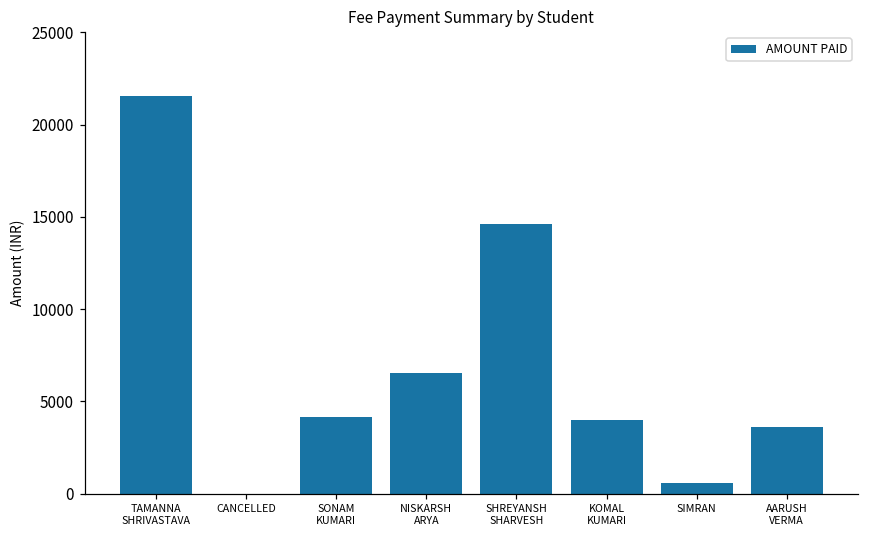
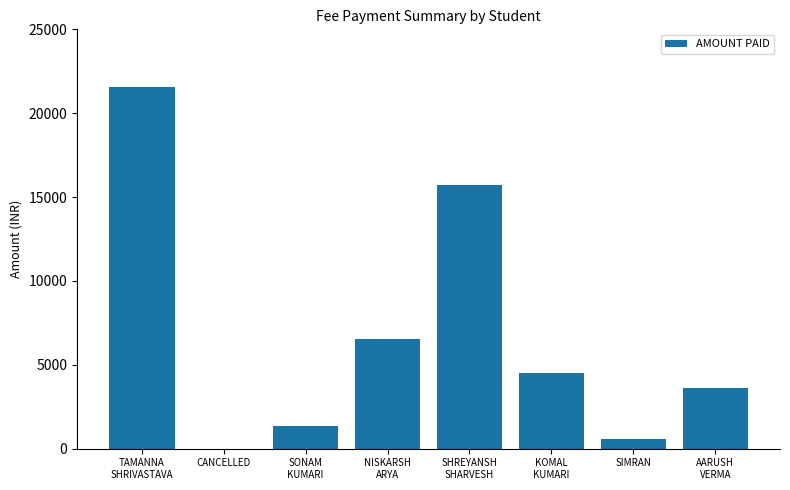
SONAM KUMARI: 4200 -> 1300
SHREYANSH SHARVESH: 14600 -> 15700
KOMAL KUMARI: 4000 -> 4500
